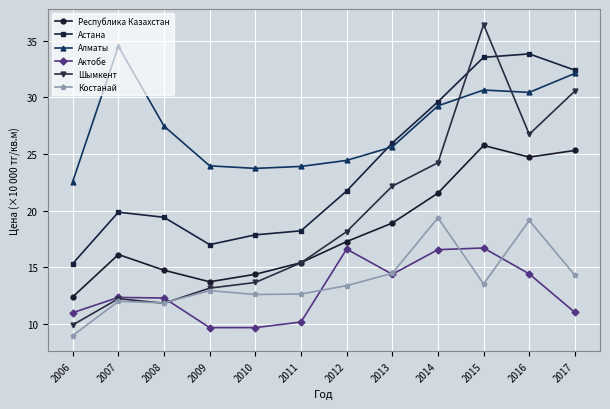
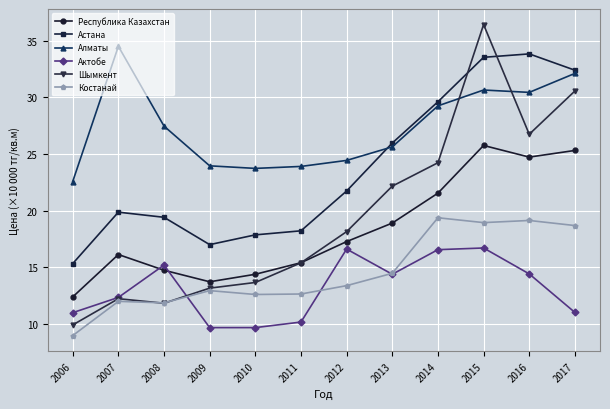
Актобе, 2008: 12.3 -> 15.2
Костанай, 2015: 13.5 -> 19.0
Костанай, 2017: 14.3 -> 18.7
